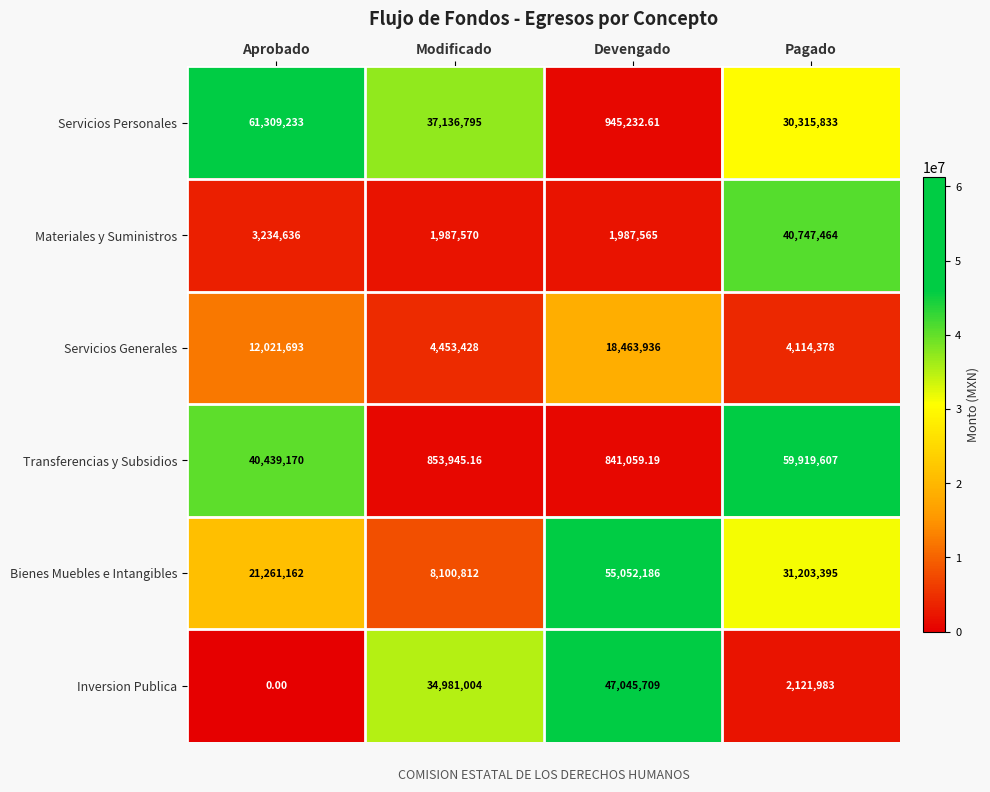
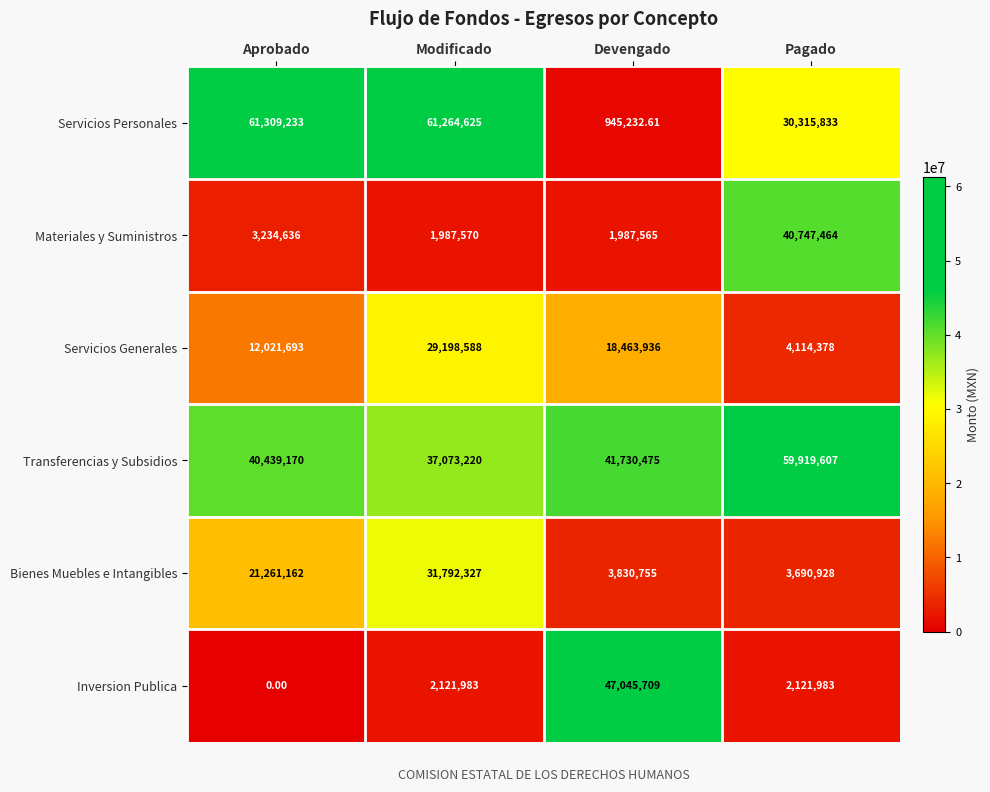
Servicios Personales, Modificado: 37,136,795 -> 61,264,625
Servicios Generales, Modificado: 4,453,428 -> 29,198,588
Transferencias y Subsidios, Modificado: 853,945.16 -> 37,073,220
Transferencias y Subsidios, Devengado: 841,059.19 -> 41,730,475
Bienes Muebles e Intangibles, Modificado: 8,100,812 -> 31,792,327
Bienes Muebles e Intangibles, Devengado: 55,052,186 -> 3,830,755
Bienes Muebles e Intangibles, Pagado: 31,203,395 -> 3,690,928
Inversion Publica, Modificado: 34,981,004 -> 2,121,983
